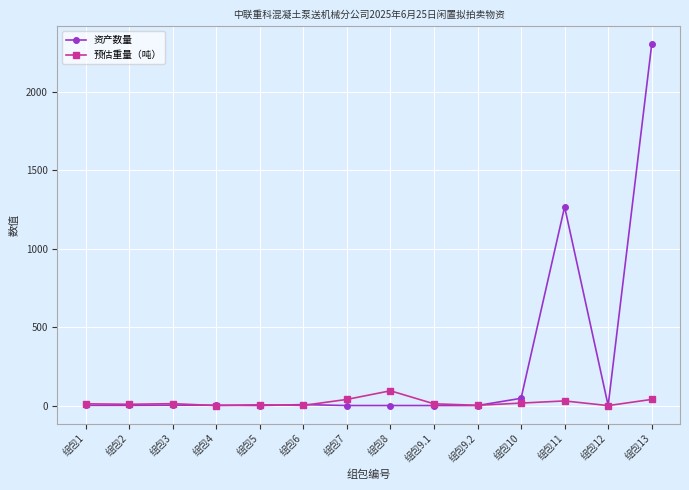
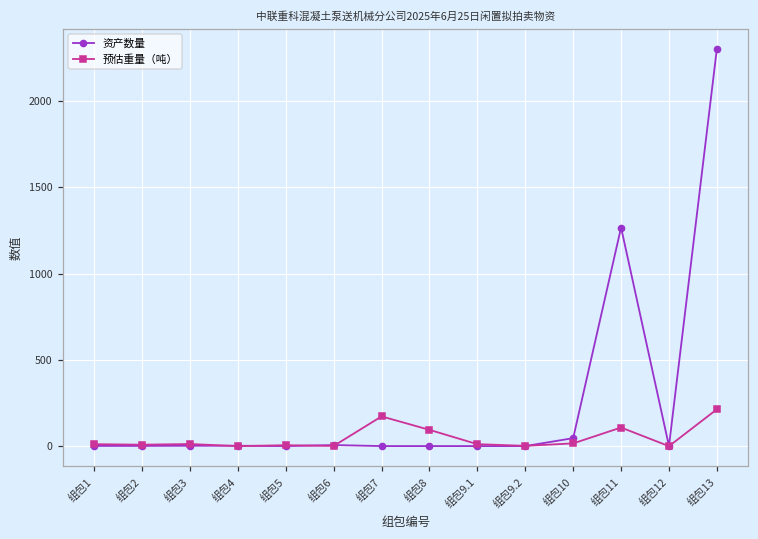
预估重量（吨）, 组包7: 40 -> 170
预估重量（吨）, 组包11: 30 -> 110
预估重量（吨）, 组包13: 40 -> 210
